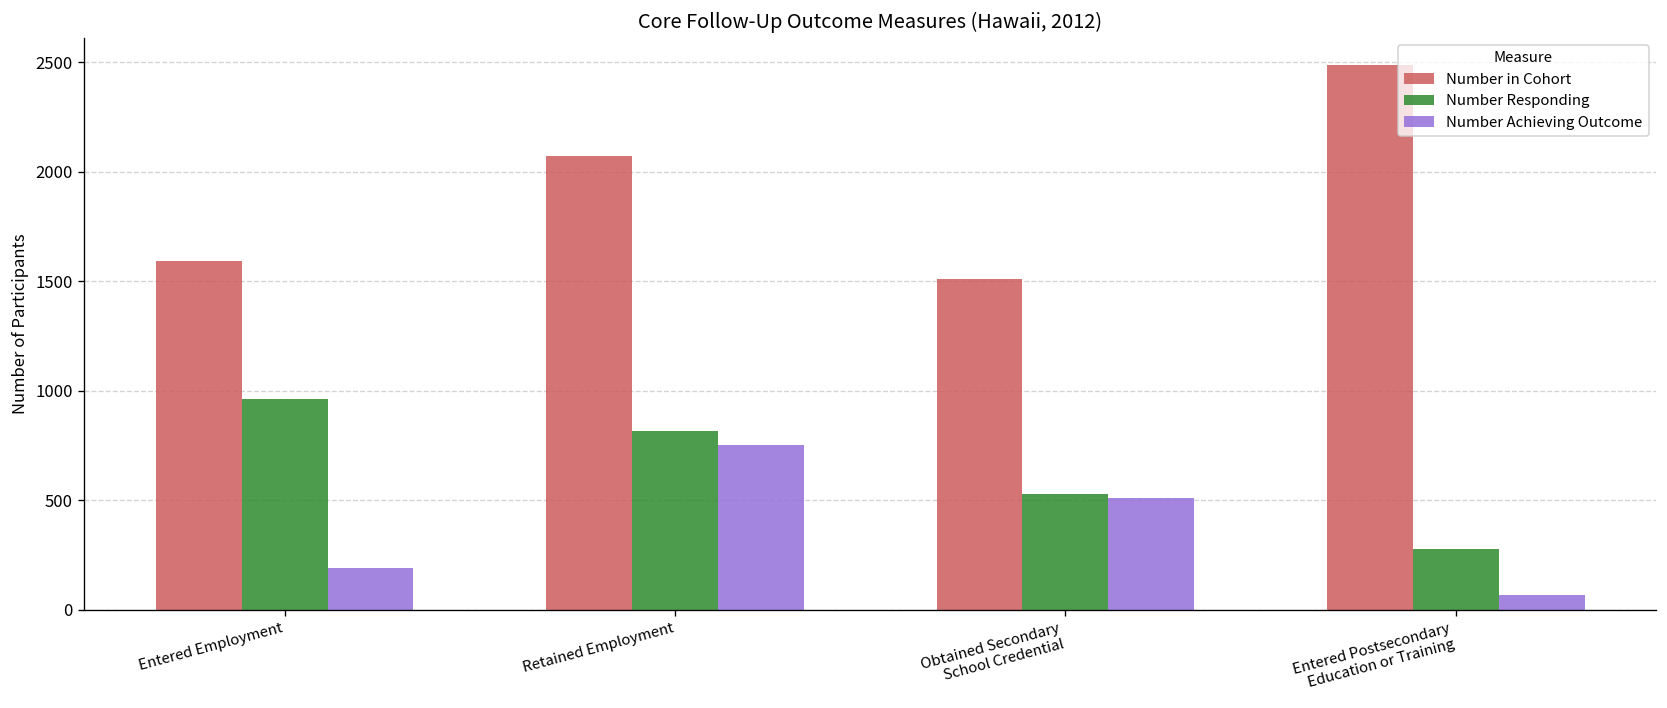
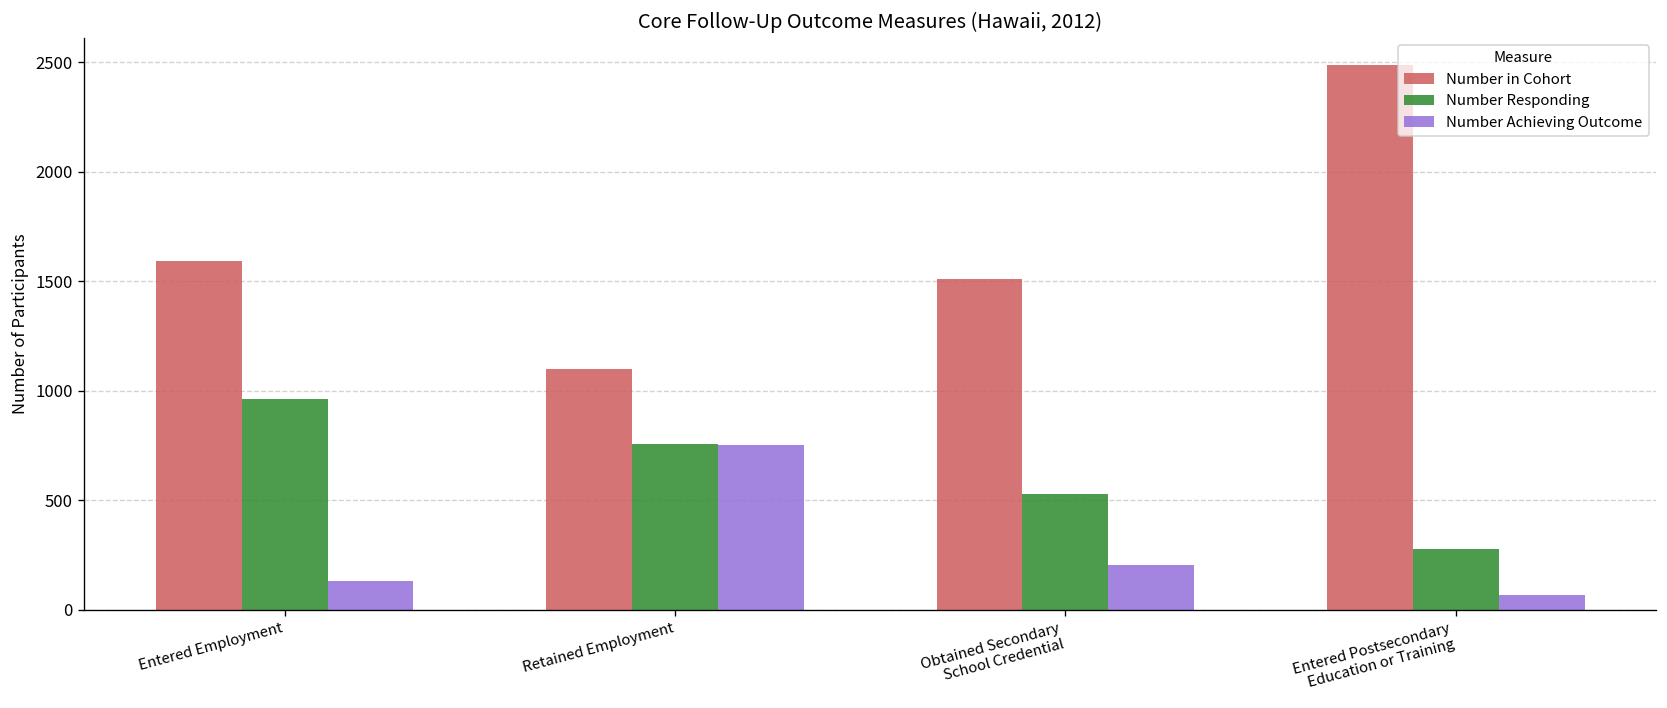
Number Achieving Outcome, Entered Employment: 190 -> 130
Number in Cohort, Retained Employment: 2070 -> 1100
Number Responding, Retained Employment: 820 -> 760
Number Achieving Outcome, Obtained Secondary School Credential: 510 -> 210
